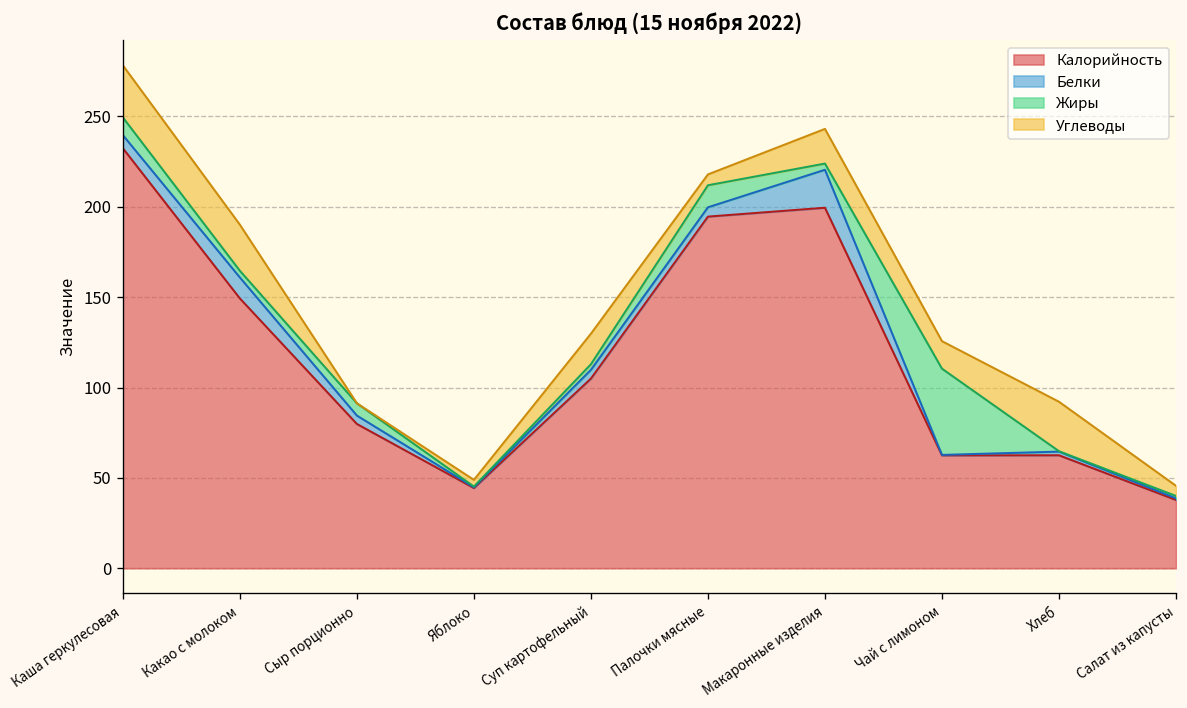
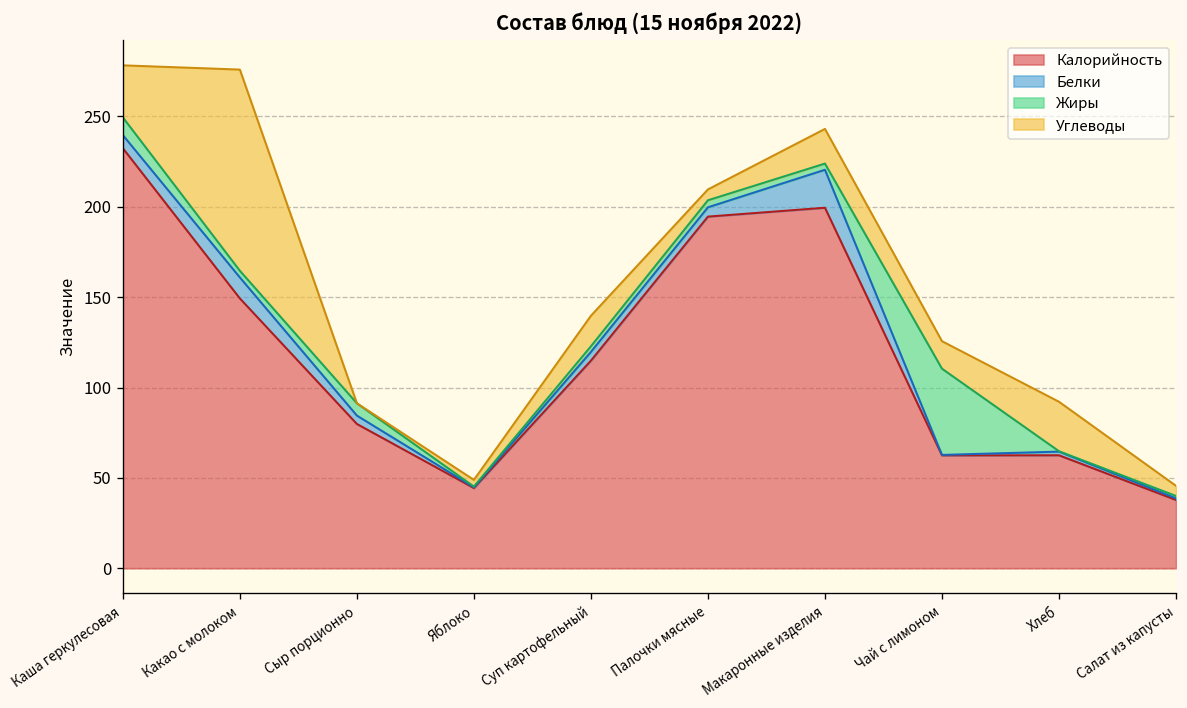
Углеводы, Какао с молоком: 26 -> 111
Калорийность, Суп картофельный: 105 -> 115
Жиры, Палочки мясные: 12 -> 4
